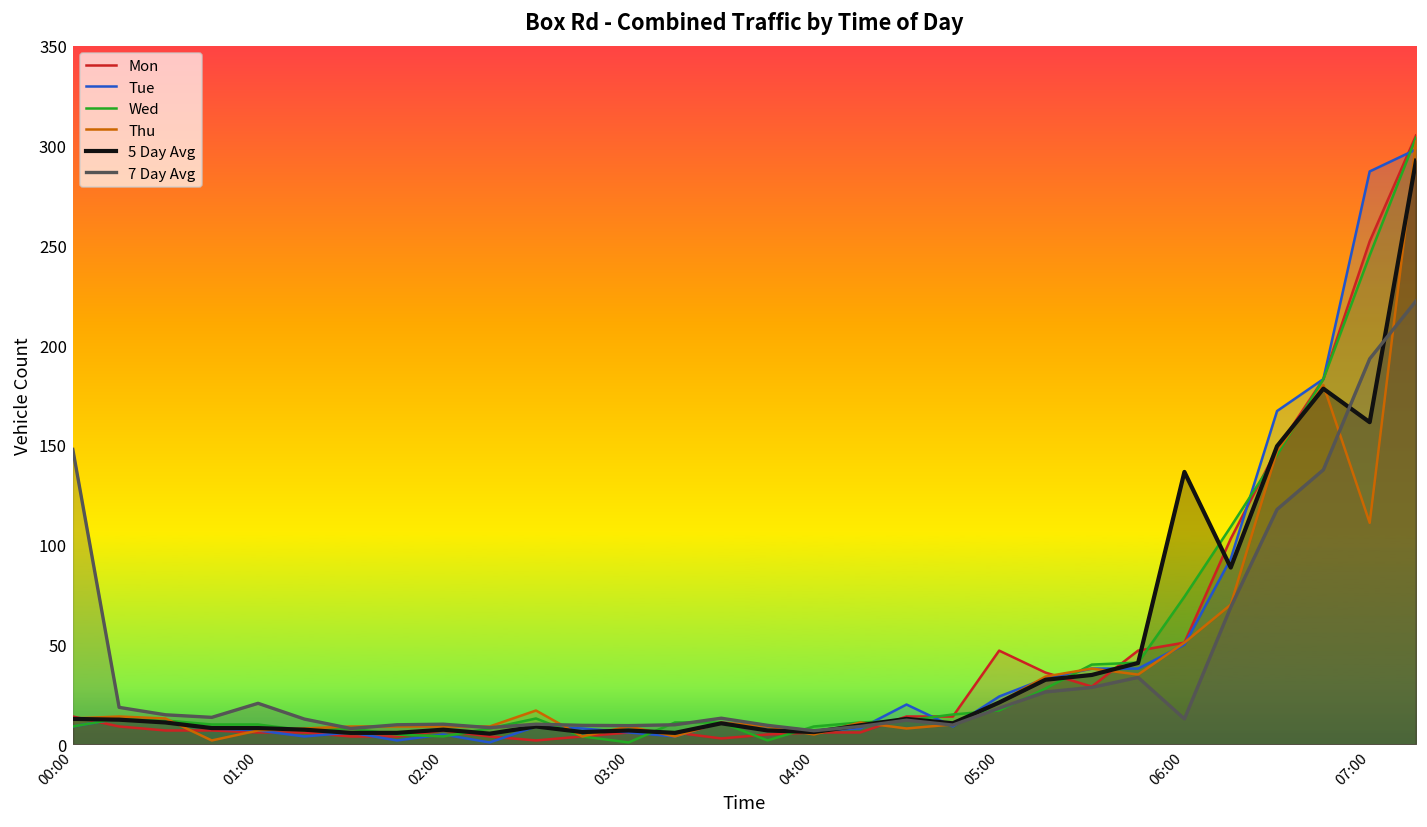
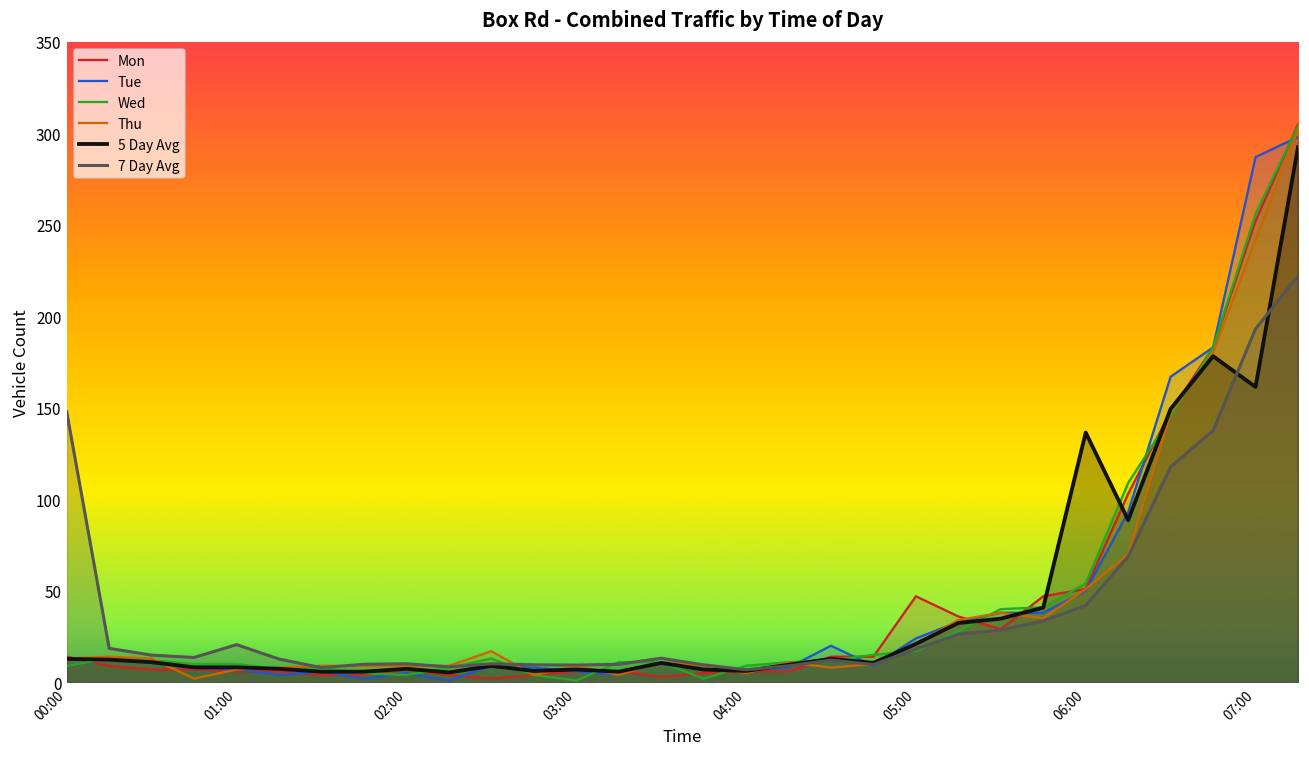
Wed, 06:00: 74 -> 54
7 Day Avg, 06:00: 13 -> 42
Wed, 07:00: 245 -> 256
Thu, 07:00: 111 -> 242
